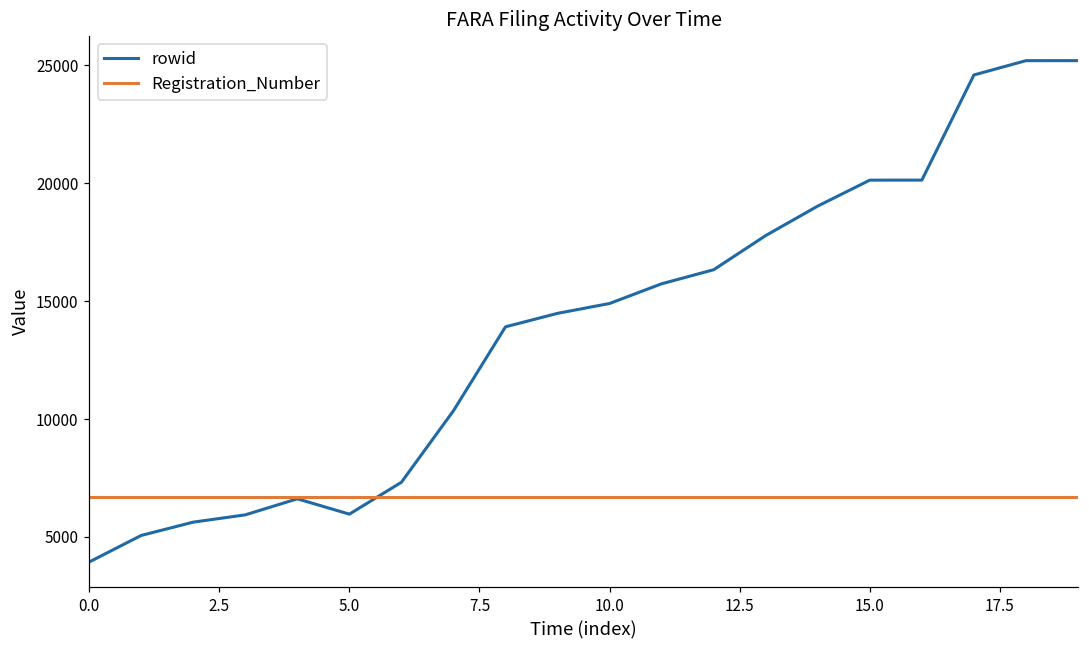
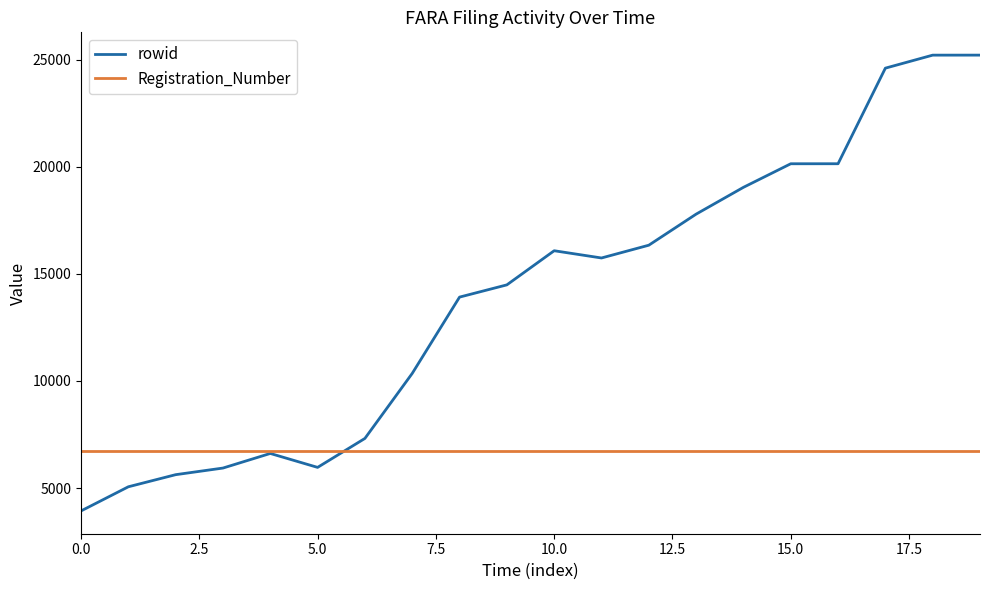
rowid, 10.0: 14900 -> 16100
